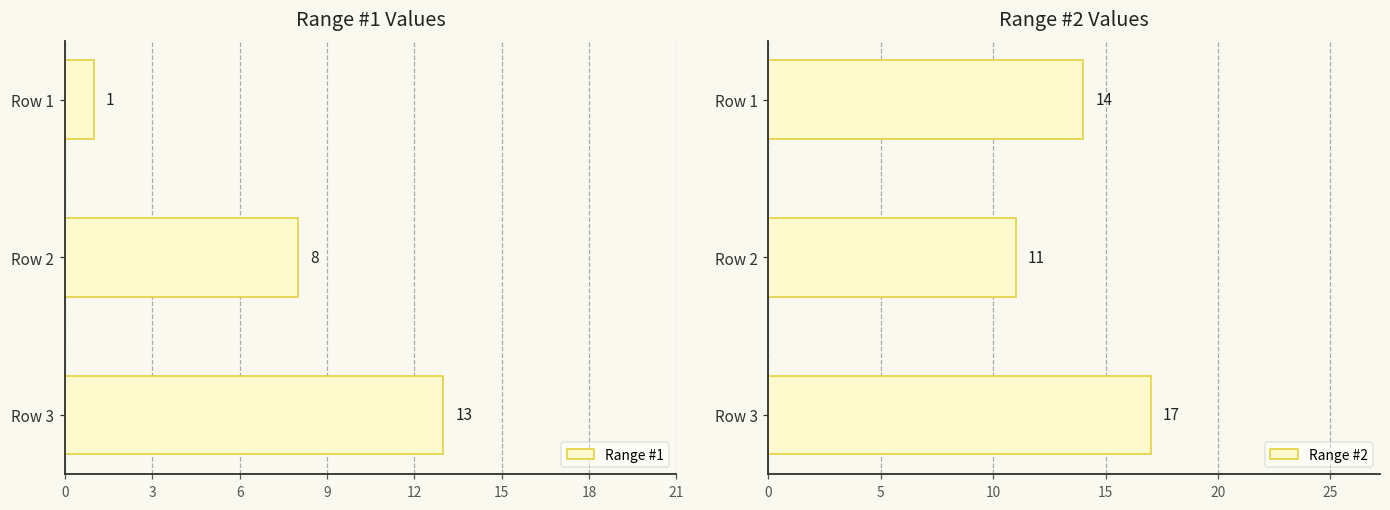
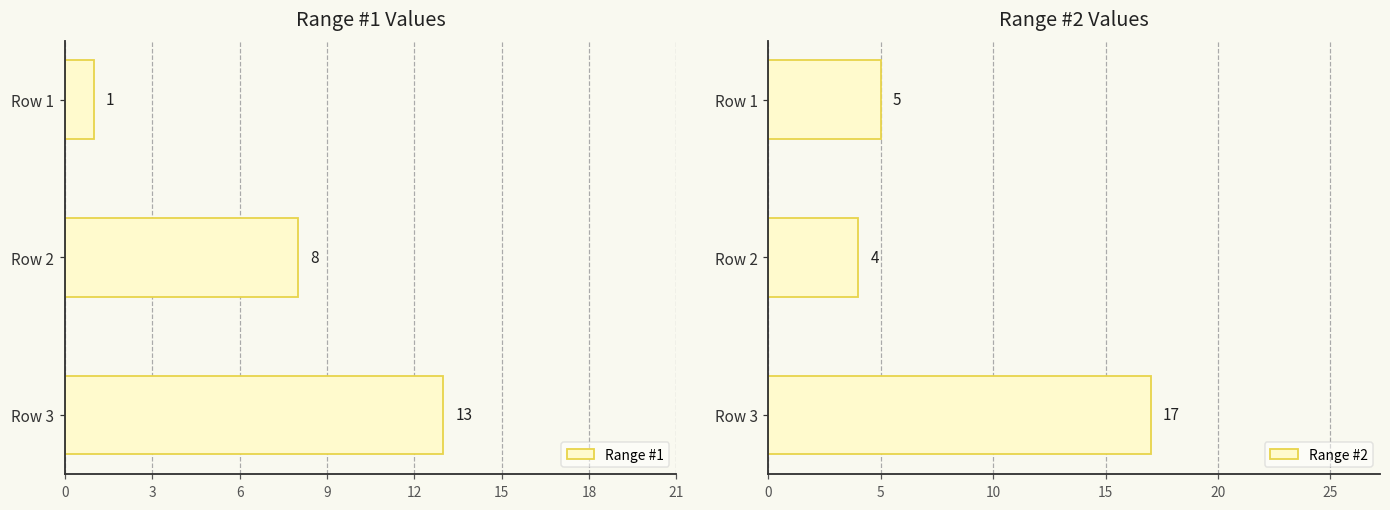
Range #2 Values, Row 1: 14 -> 5
Range #2 Values, Row 2: 11 -> 4
